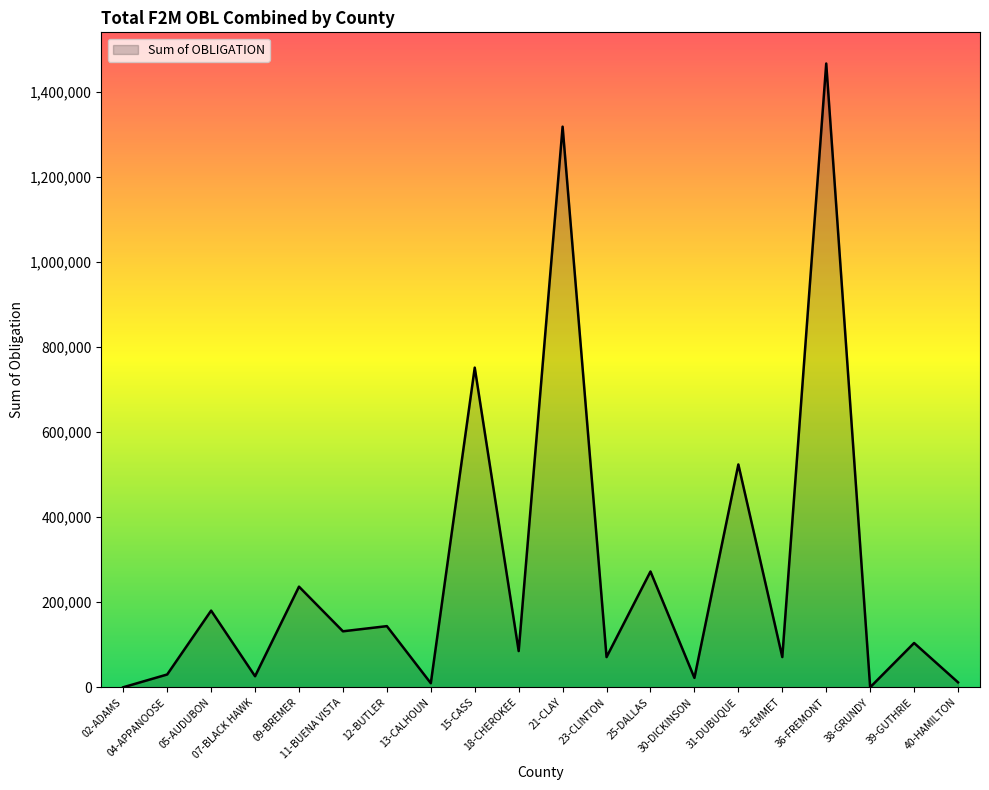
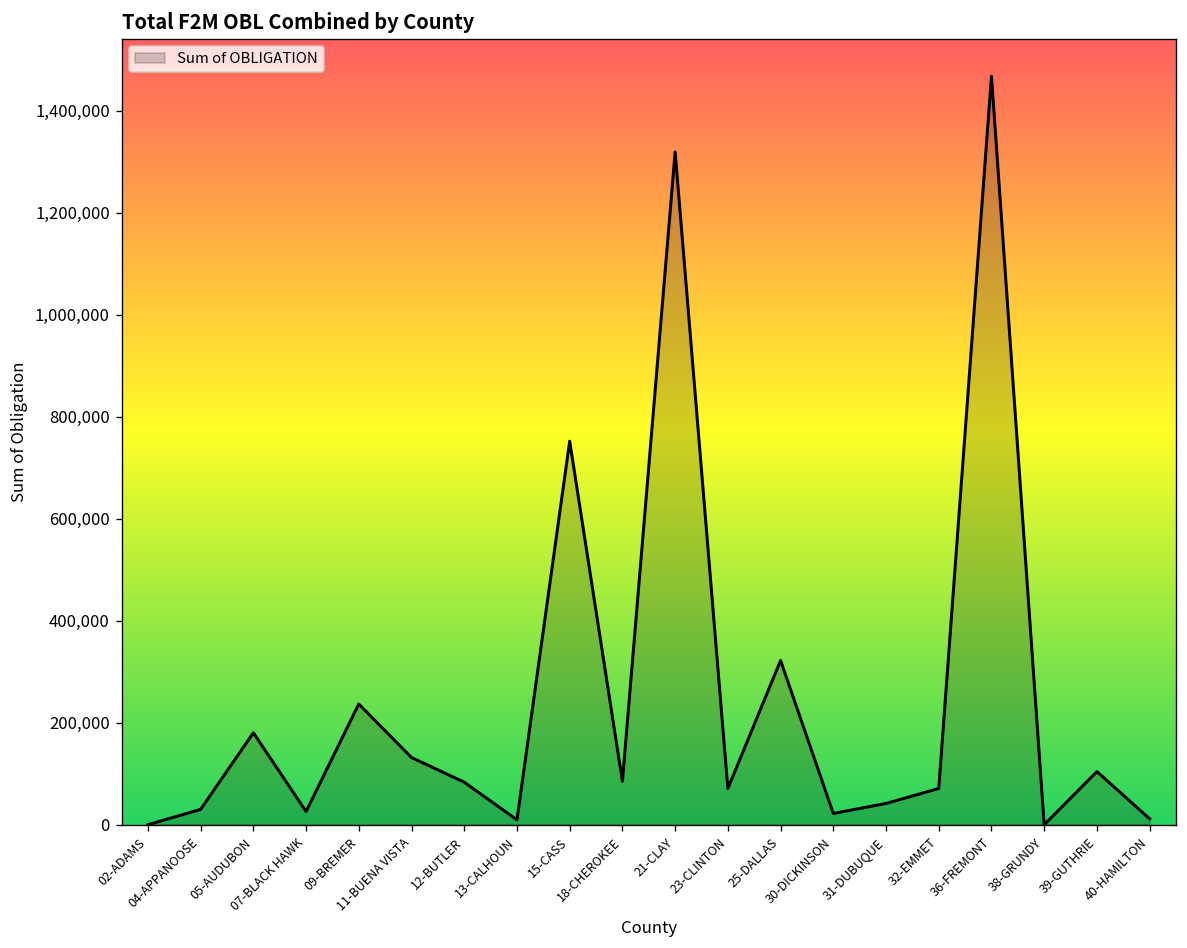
12-BUTLER: 140,000 -> 80,000
25-DALLAS: 270,000 -> 320,000
31-DUBUQUE: 520,000 -> 40,000
